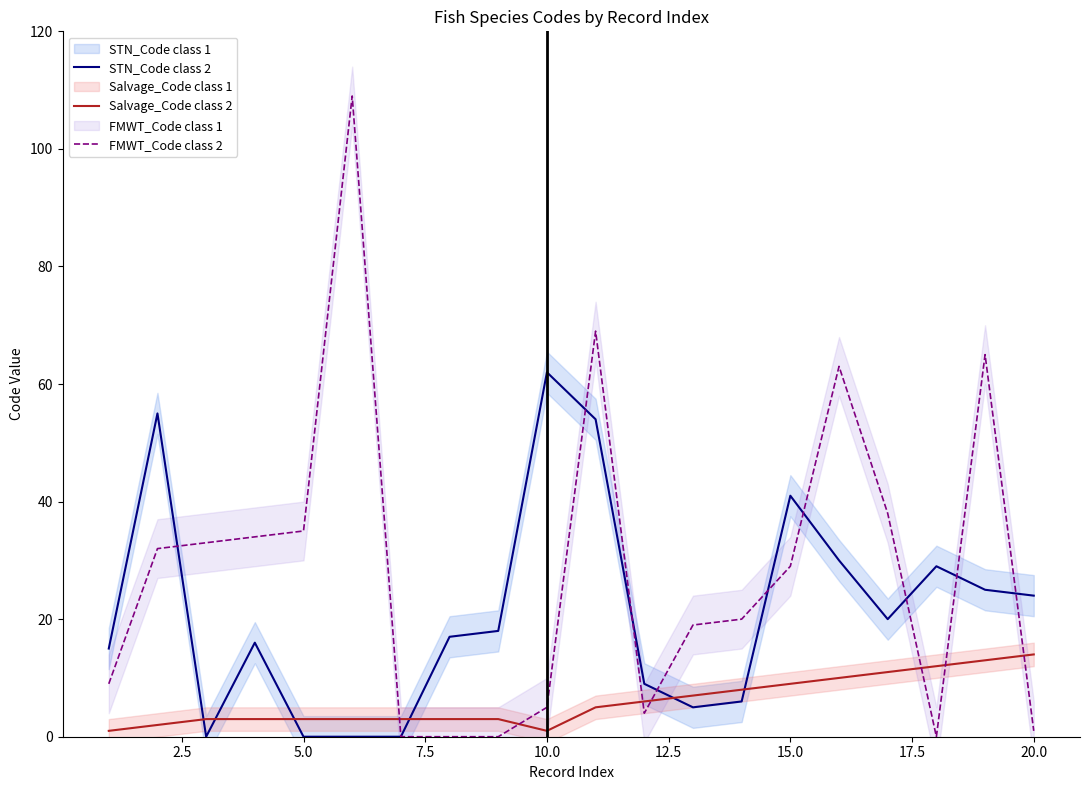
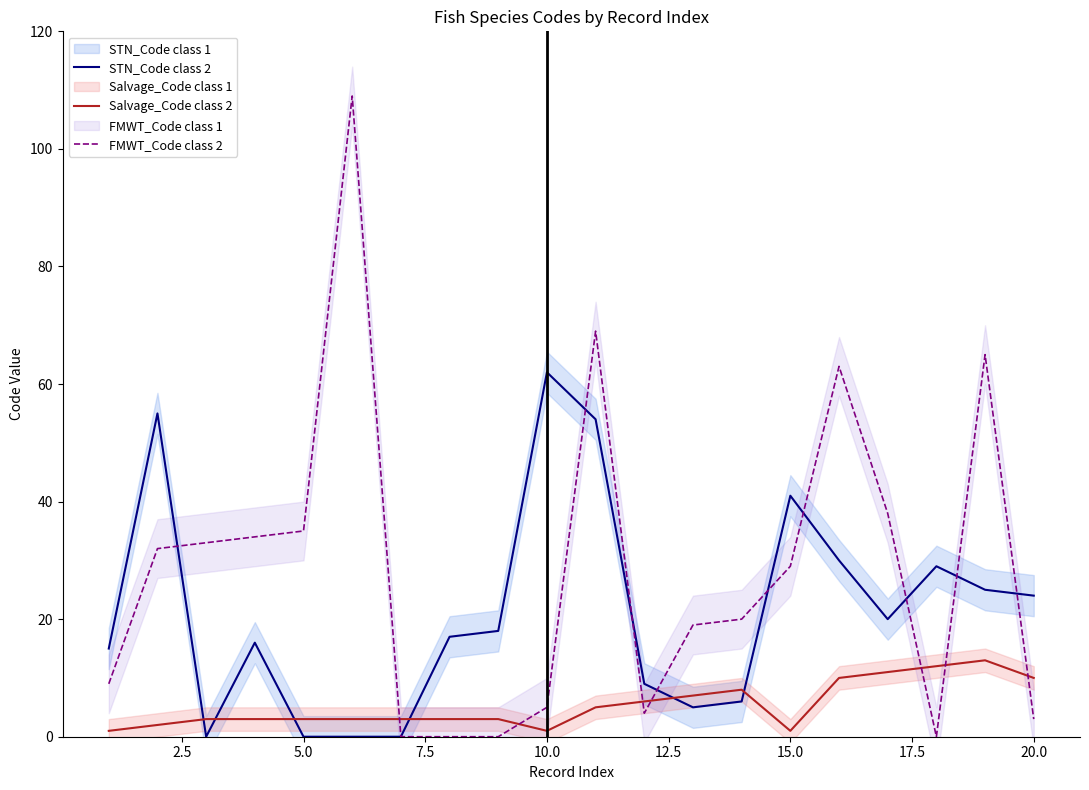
Salvage_Code class 2, 15.0: 9 -> 1
Salvage_Code class 2, 20.0: 14 -> 10
FMWT_Code class 2, 20.0: 1 -> 3
